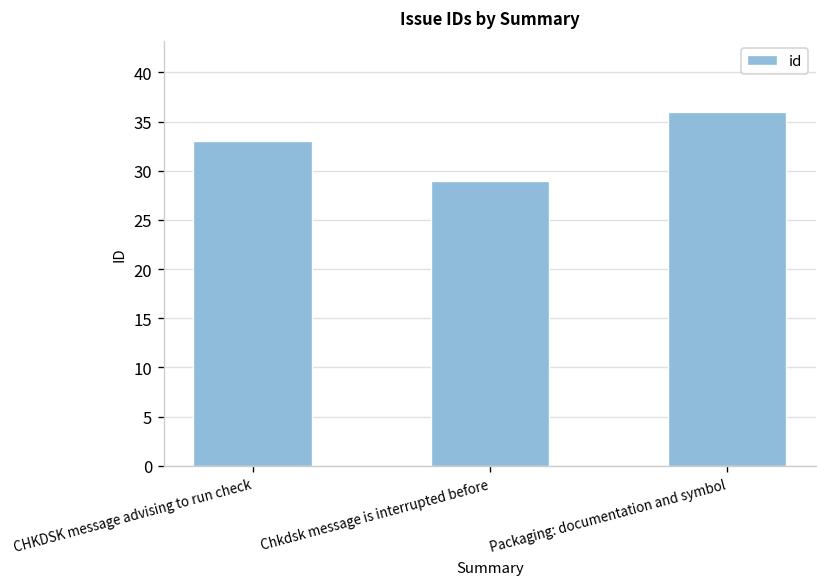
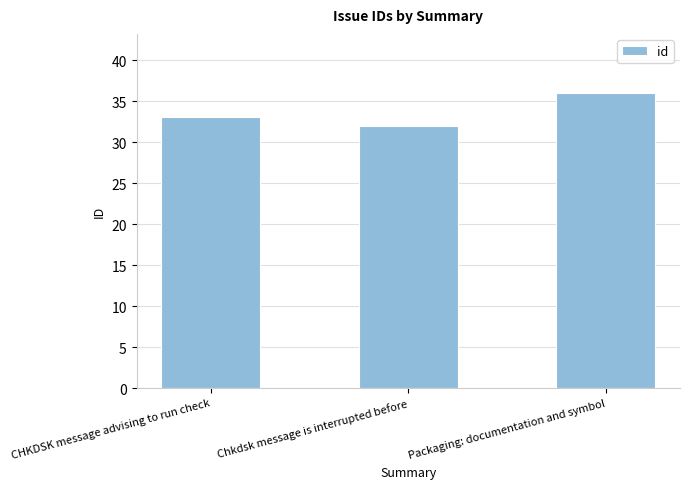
Chkdsk message is interrupted before: 29 -> 32
